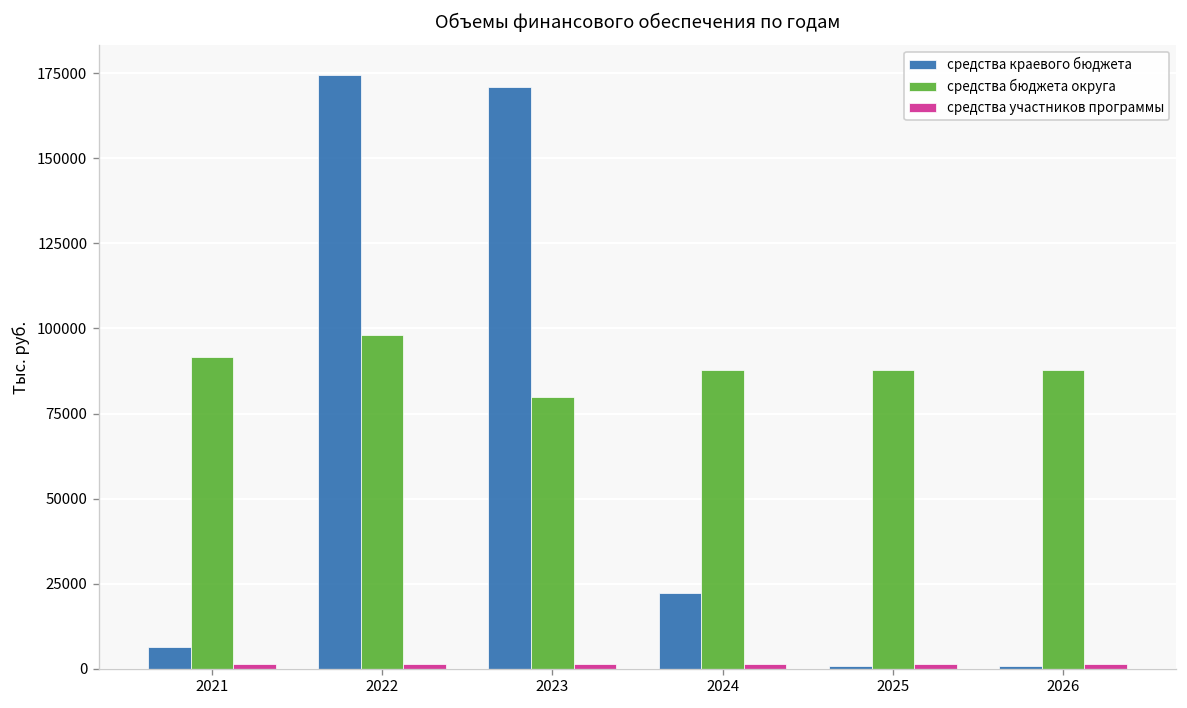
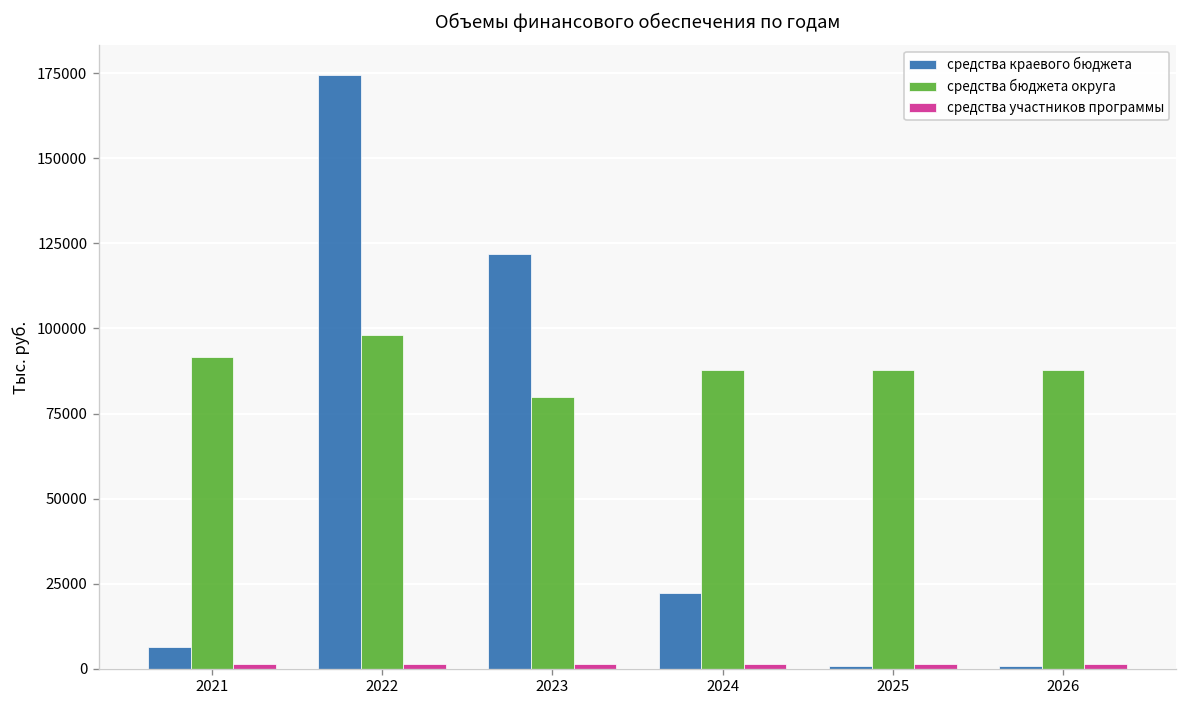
средства краевого бюджета, 2023: 171000 -> 122000
